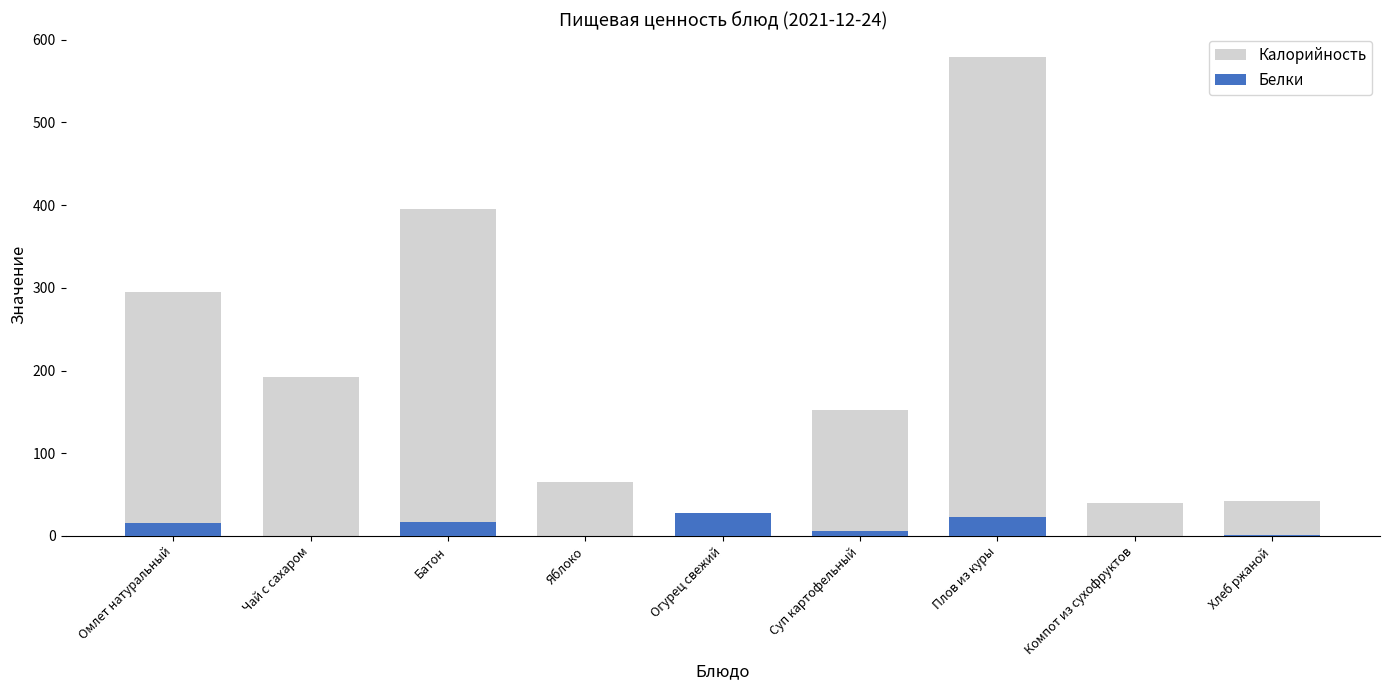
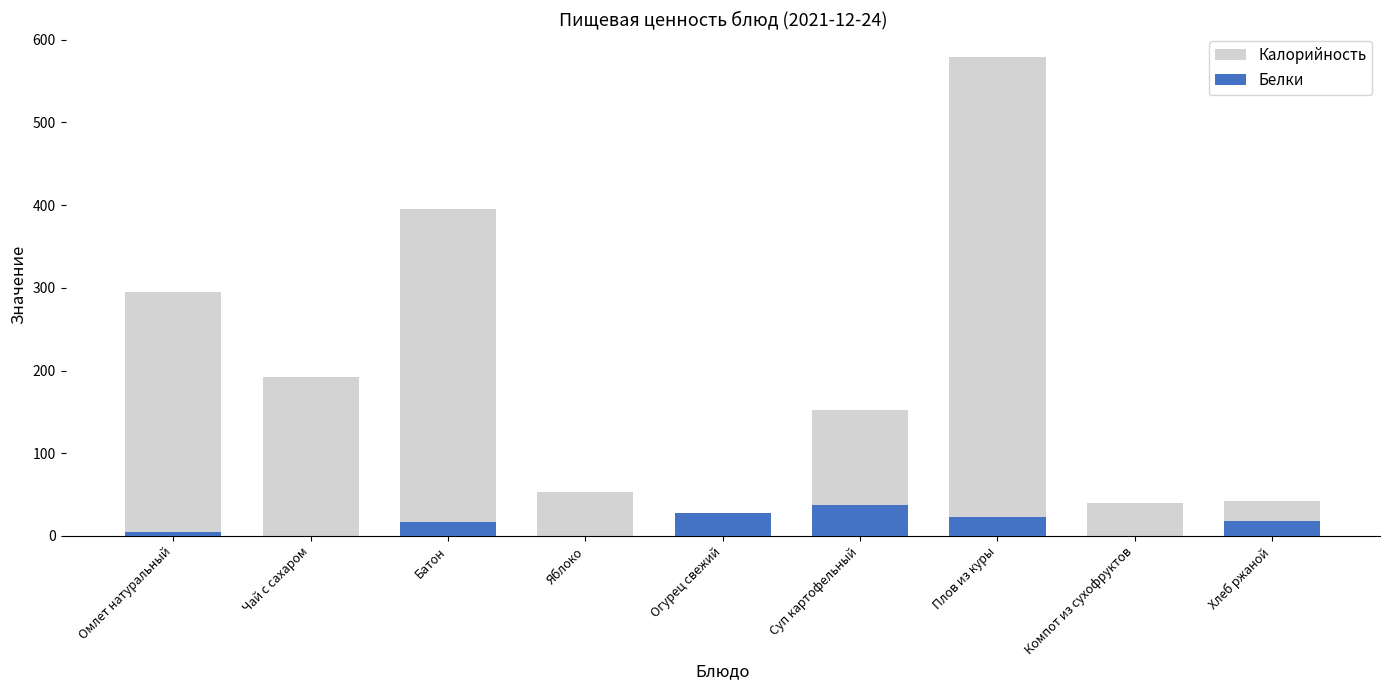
Белки, Омлет натуральный: 20 -> 10
Калорийность, Яблоко: 70 -> 50
Белки, Суп картофельный: 10 -> 40
Белки, Хлеб ржаной: 0 -> 20
